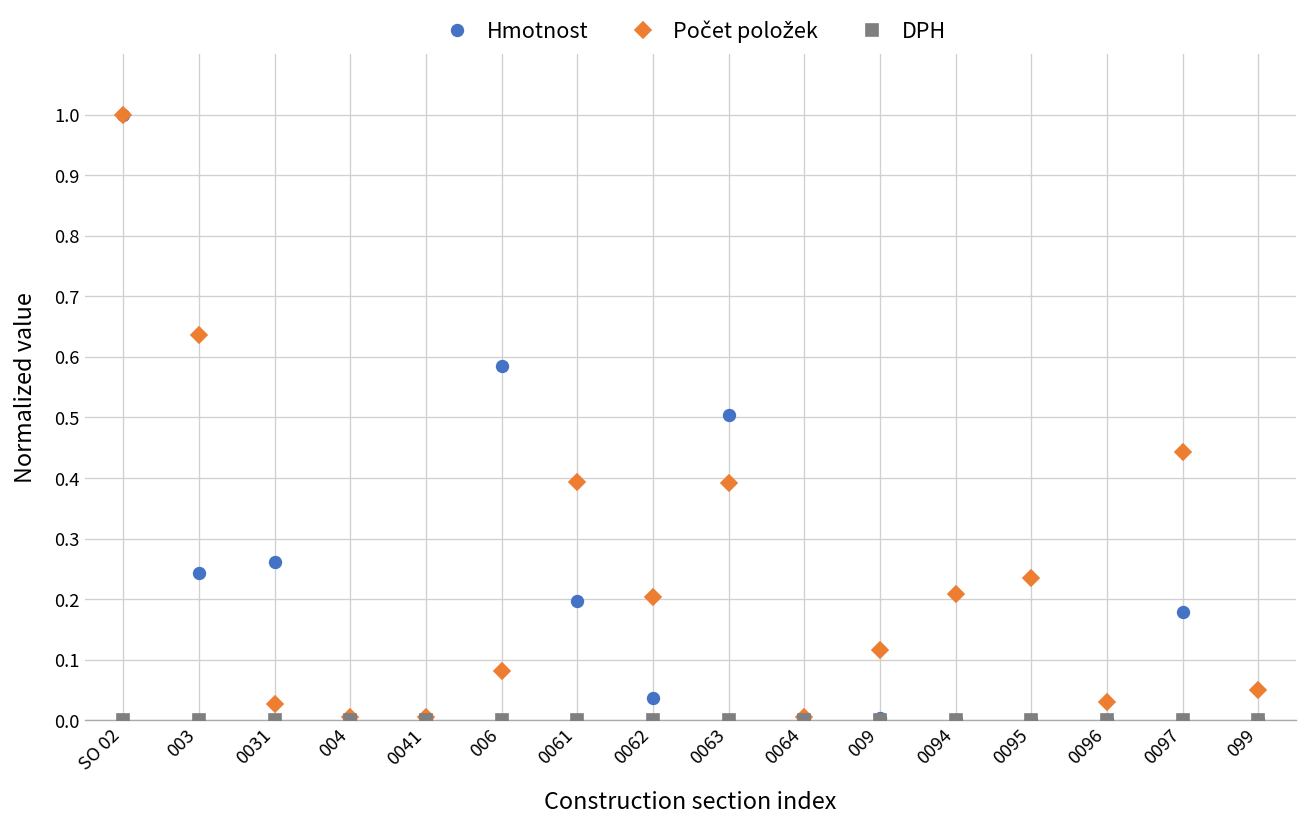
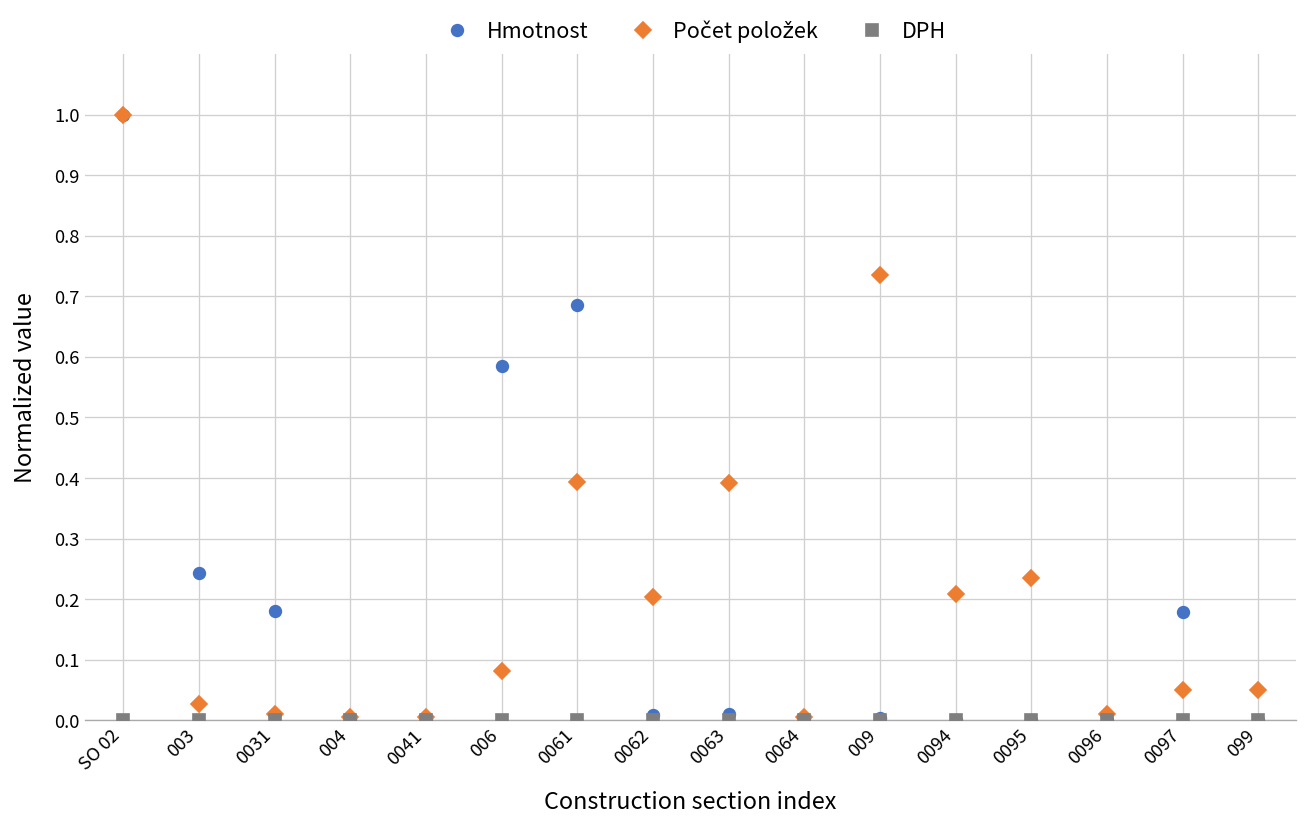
Počet položek, 003: 0.64 -> 0.03
Hmotnost, 0031: 0.26 -> 0.18
Počet položek, 0031: 0.03 -> 0.01
Hmotnost, 0061: 0.20 -> 0.69
Hmotnost, 0062: 0.04 -> 0.01
Hmotnost, 0063: 0.50 -> 0.01
Počet položek, 009: 0.12 -> 0.74
Počet položek, 0096: 0.03 -> 0.01
Počet položek, 0097: 0.44 -> 0.05
